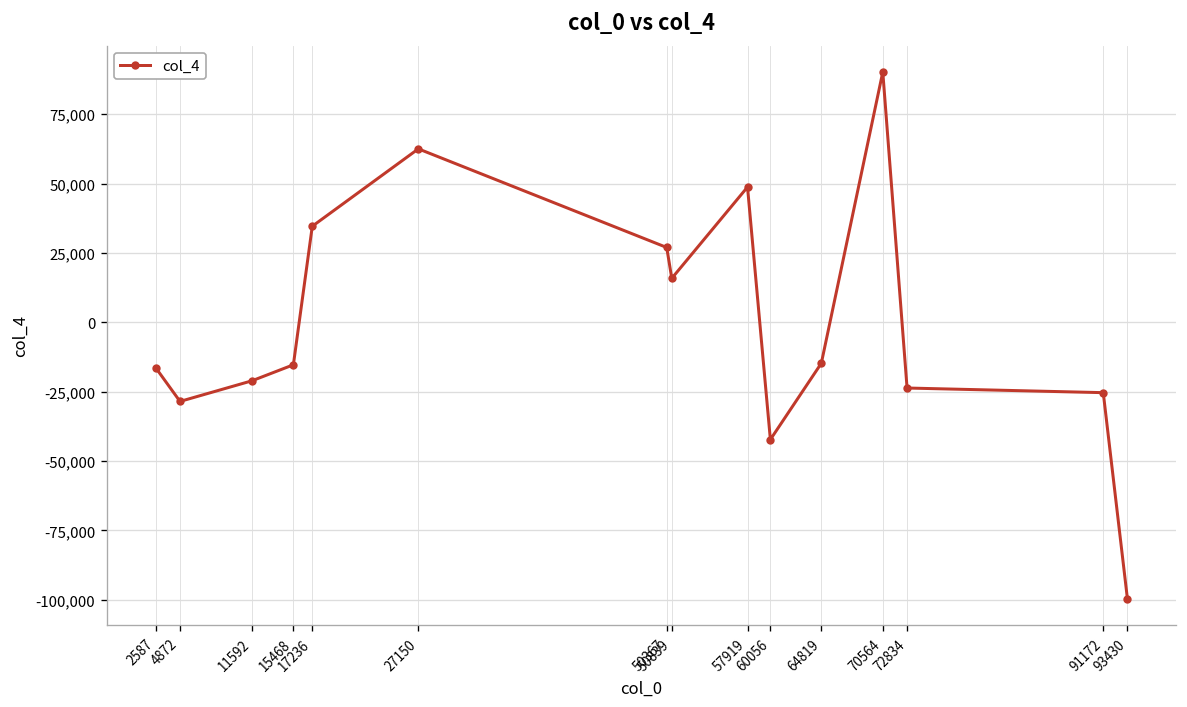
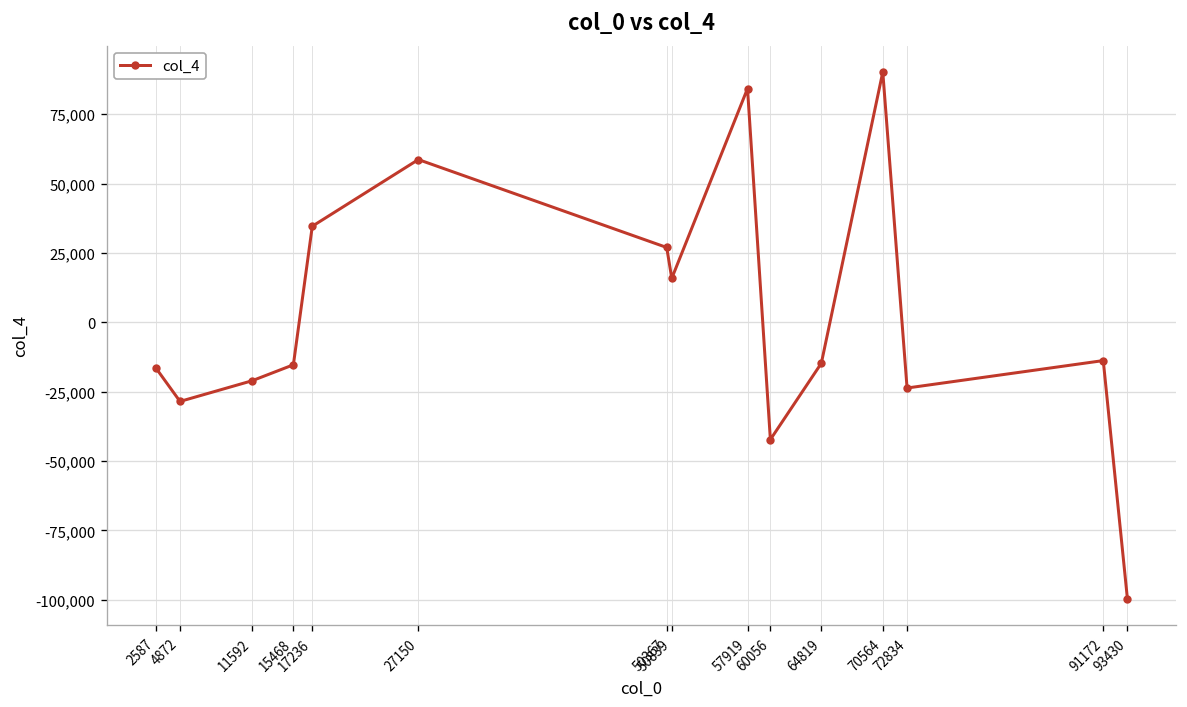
27150: 63,000 -> 59,000
57919: 49,000 -> 84,000
91172: -25,000 -> -14,000
